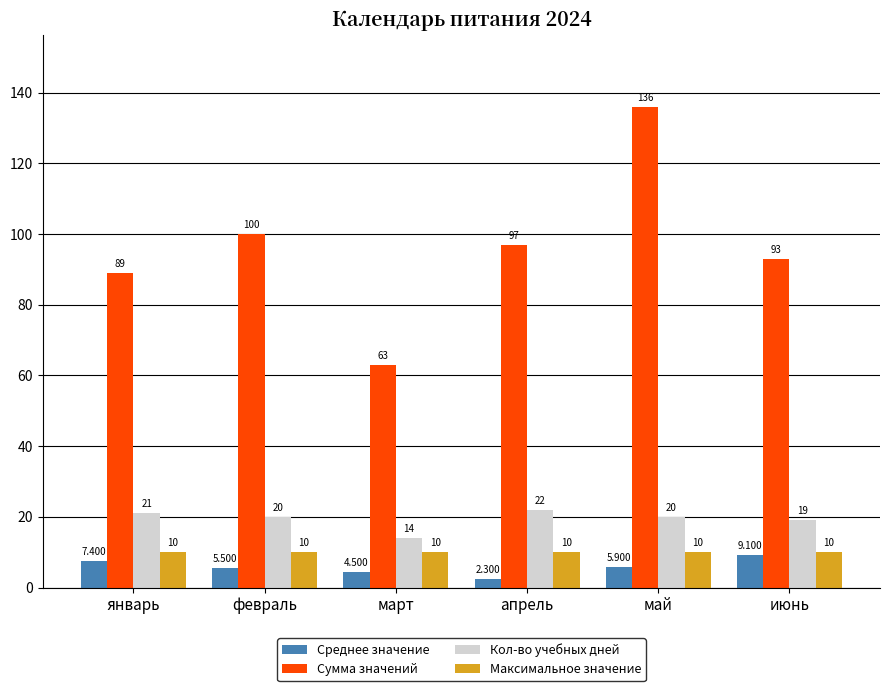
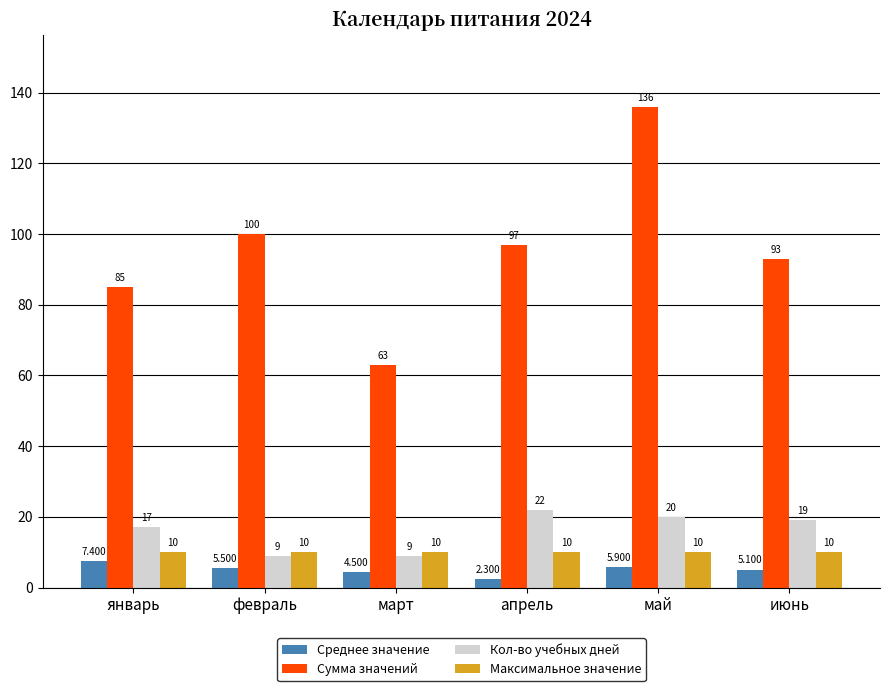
Сумма значений, январь: 89 -> 85
Кол-во учебных дней, январь: 21 -> 17
Кол-во учебных дней, февраль: 20 -> 9
Кол-во учебных дней, март: 14 -> 9
Среднее значение, июнь: 9.100 -> 5.100
